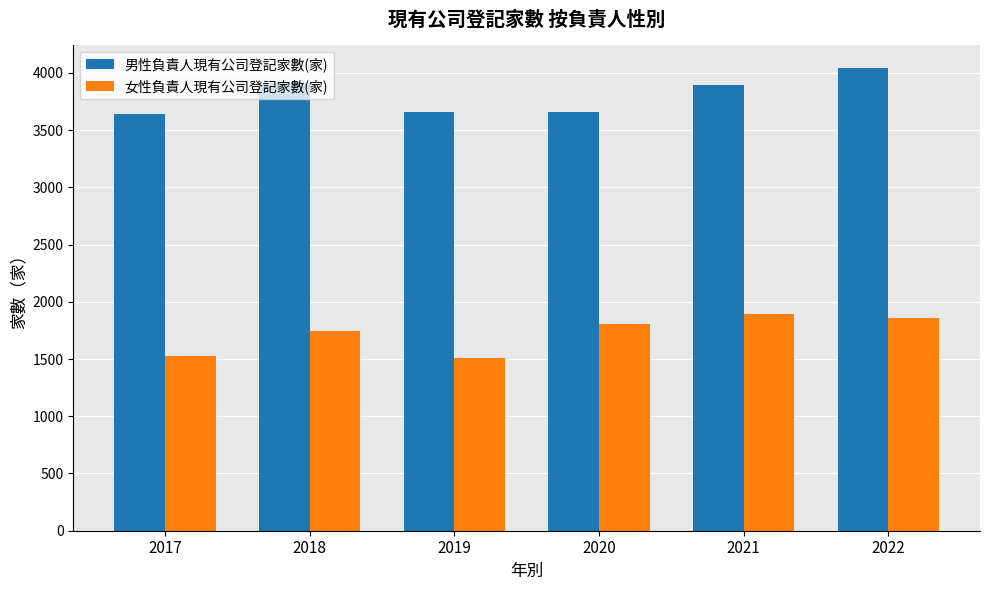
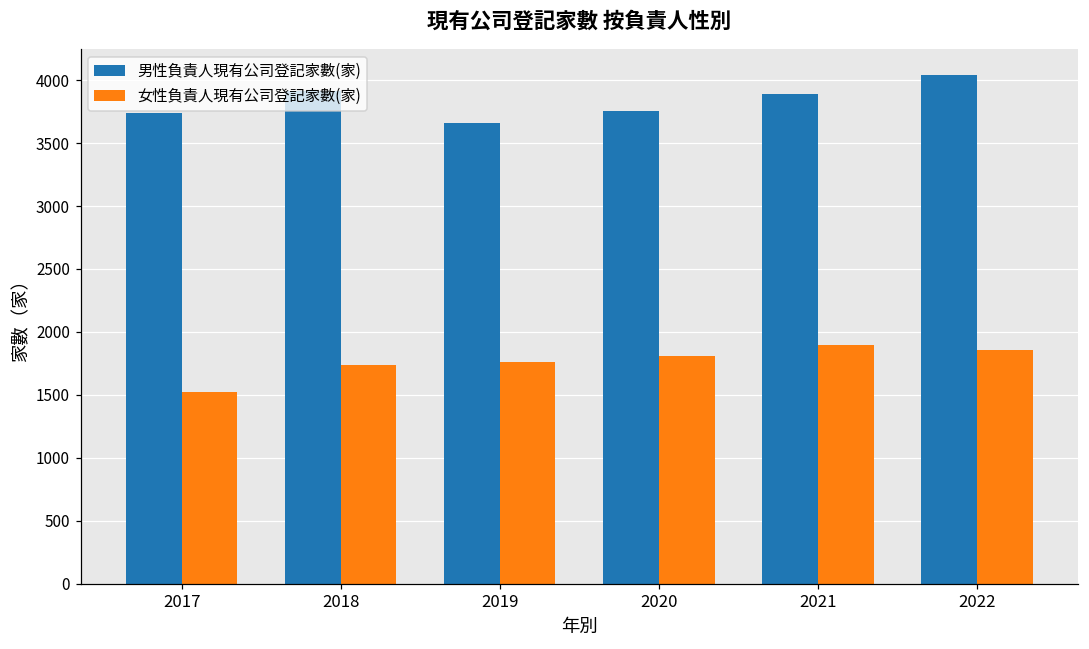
男性負責人現有公司登記家數(家), 2017: 3640 -> 3740
女性負責人現有公司登記家數(家), 2019: 1510 -> 1770
男性負責人現有公司登記家數(家), 2020: 3660 -> 3760
